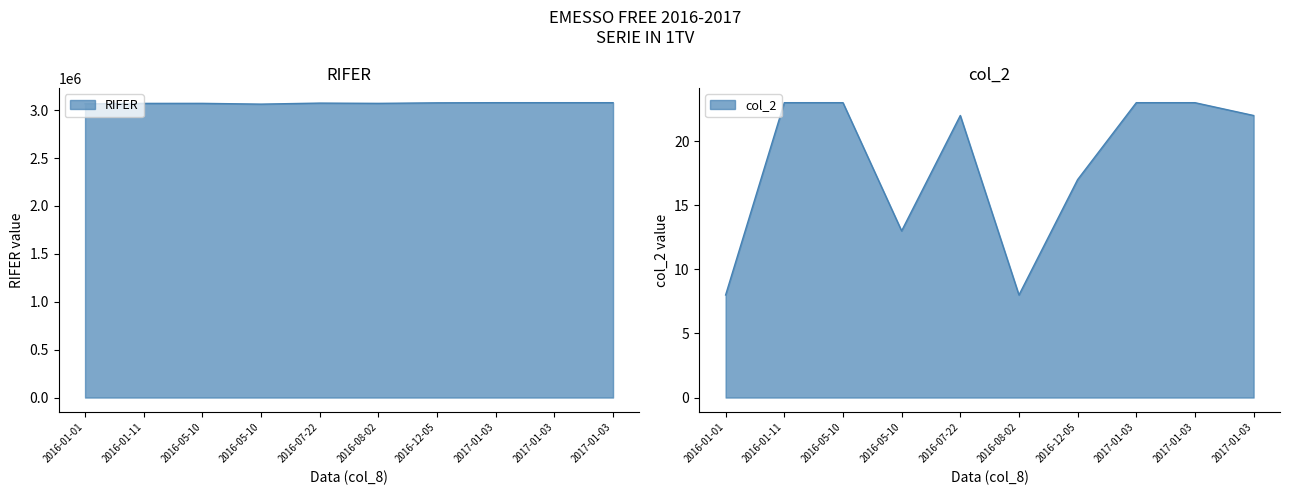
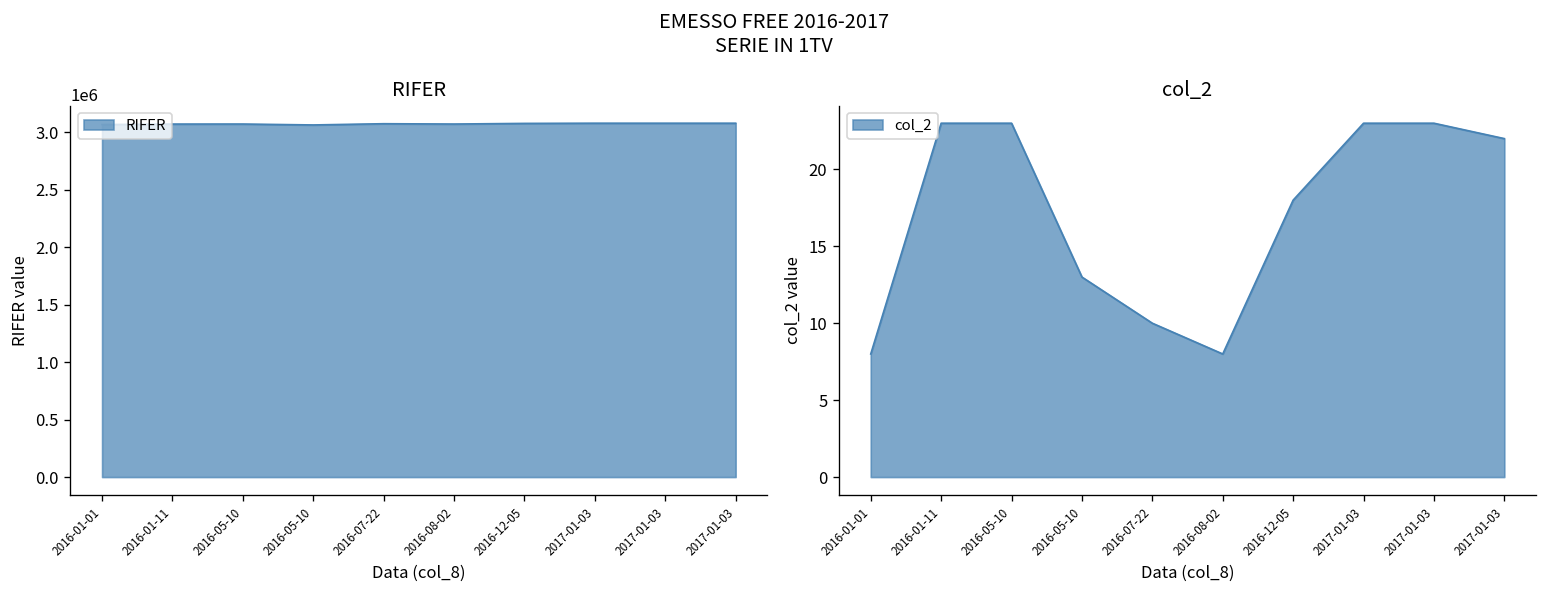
col_2, 2016-07-22: 22 -> 10
col_2, 2016-12-05: 17 -> 18
